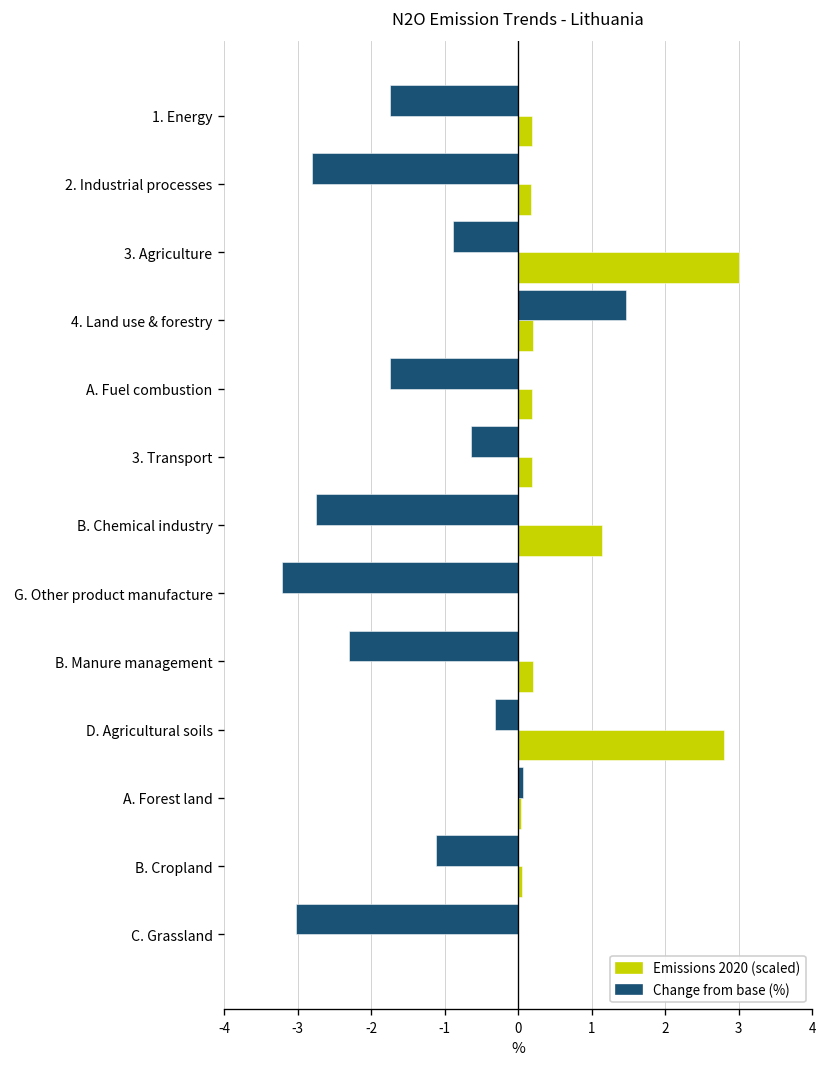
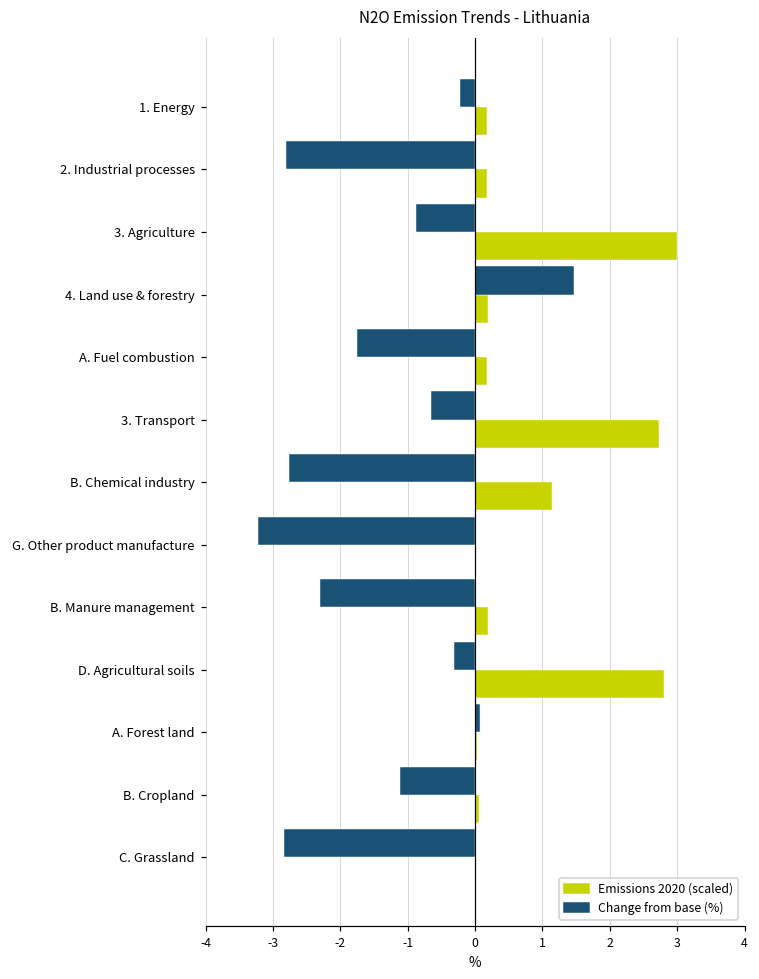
Change from base (%), 1. Energy: -1.7 -> -0.2
Emissions 2020 (scaled), 3. Transport: 0.2 -> 2.7
Change from base (%), C. Grassland: -3.0 -> -2.8
